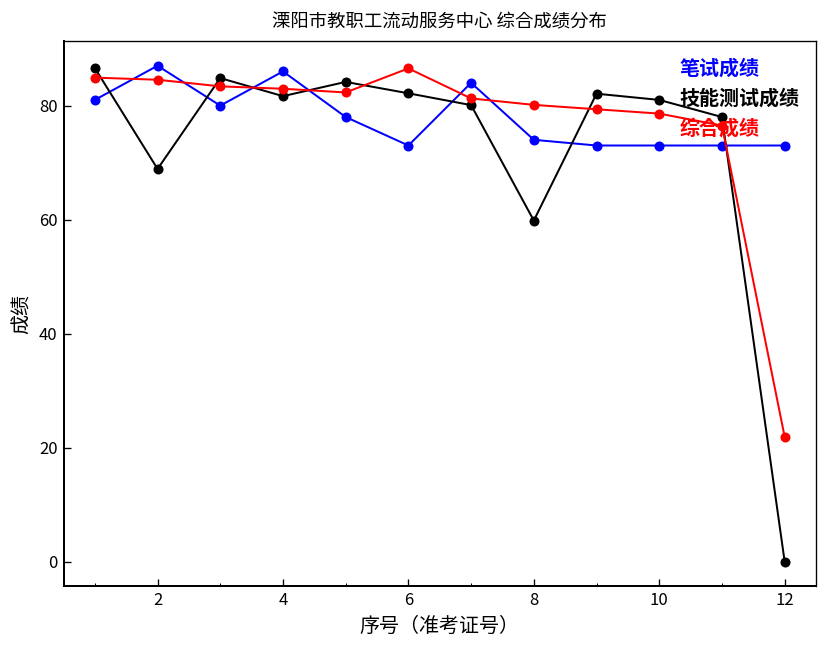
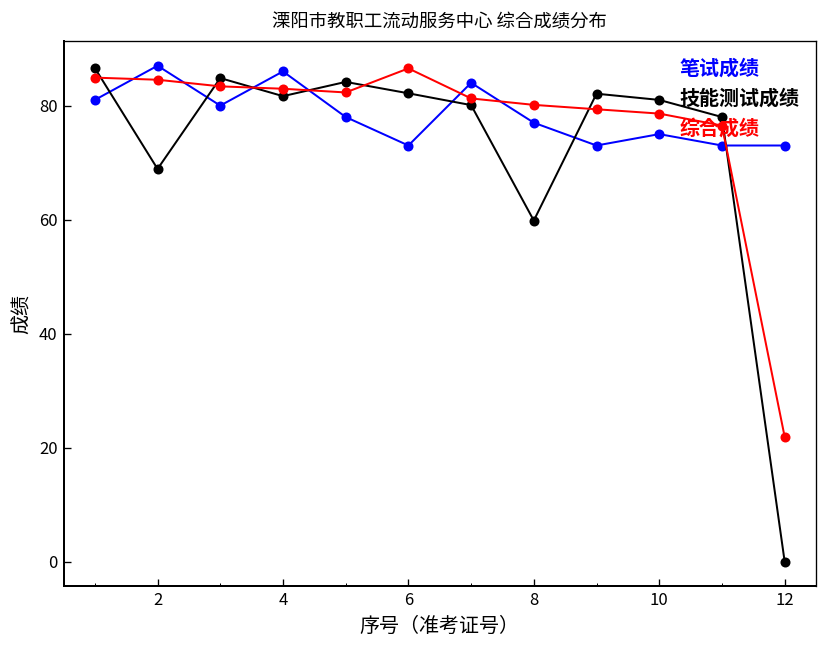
笔试成绩, 8: 74 -> 77
笔试成绩, 10: 73 -> 75
